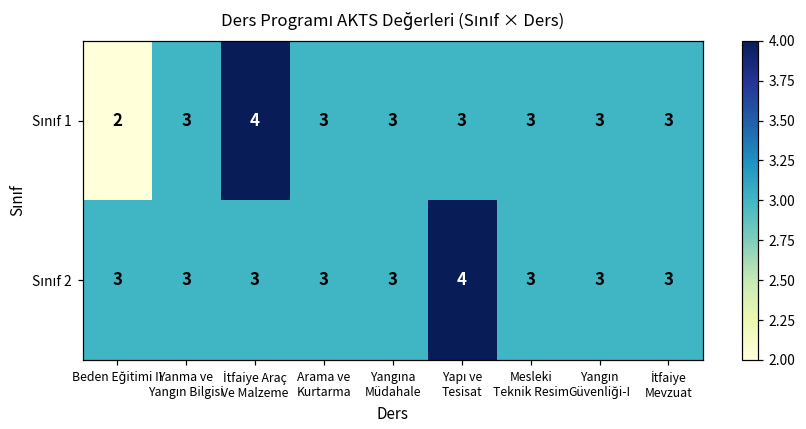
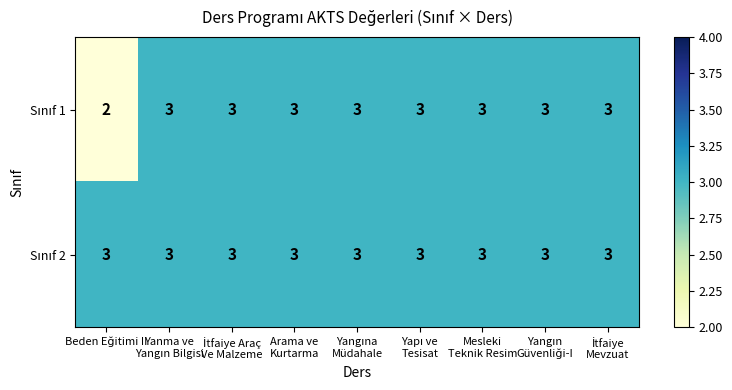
Sınıf 1, İtfaiye Araç Ve Malzeme: 4 -> 3
Sınıf 2, Yapı ve Tesisat: 4 -> 3
